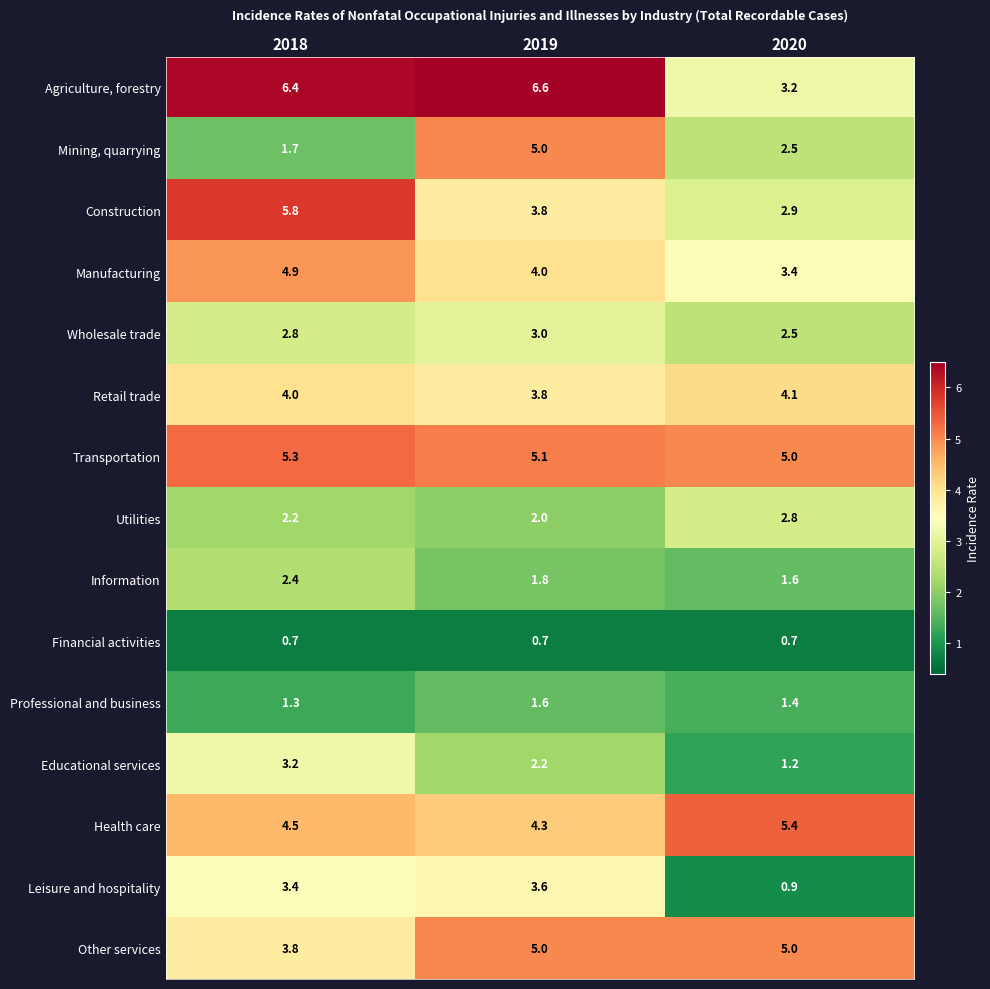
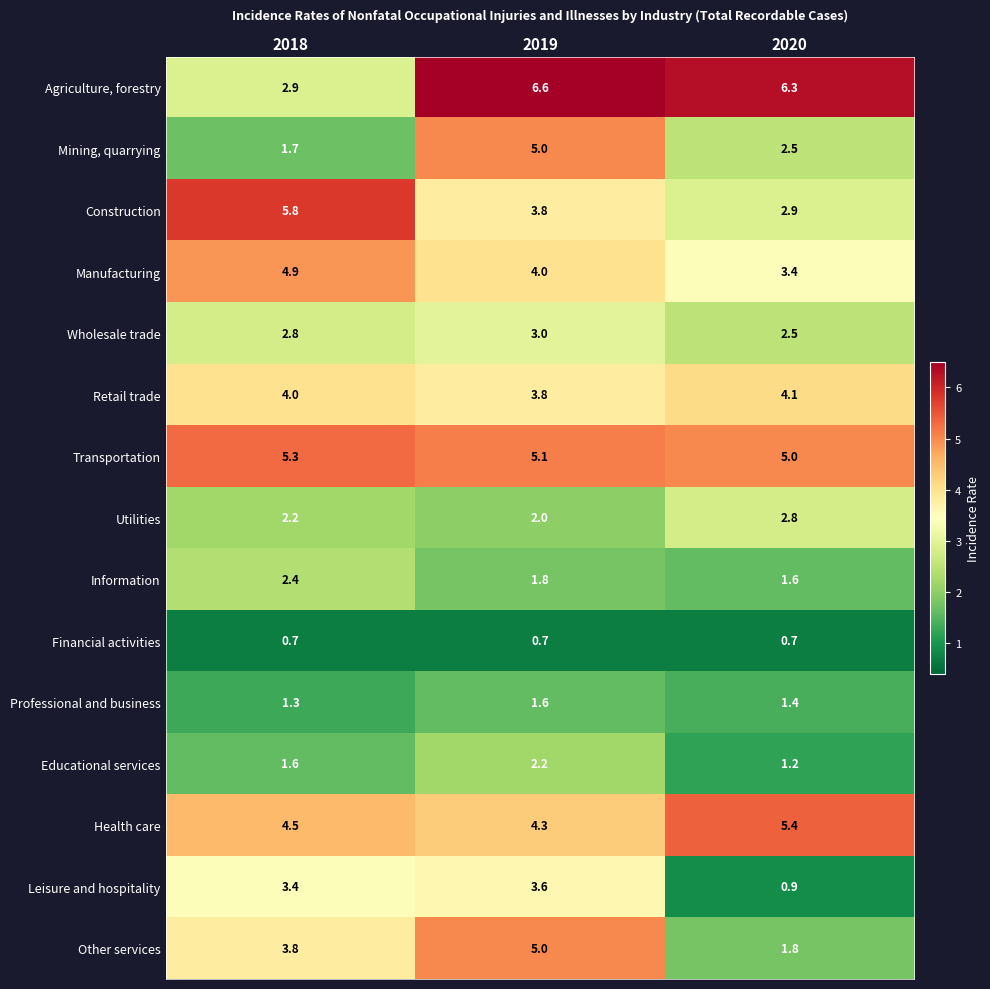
Agriculture, forestry, 2018: 6.4 -> 2.9
Agriculture, forestry, 2020: 3.2 -> 6.3
Educational services, 2018: 3.2 -> 1.6
Other services, 2020: 5.0 -> 1.8
